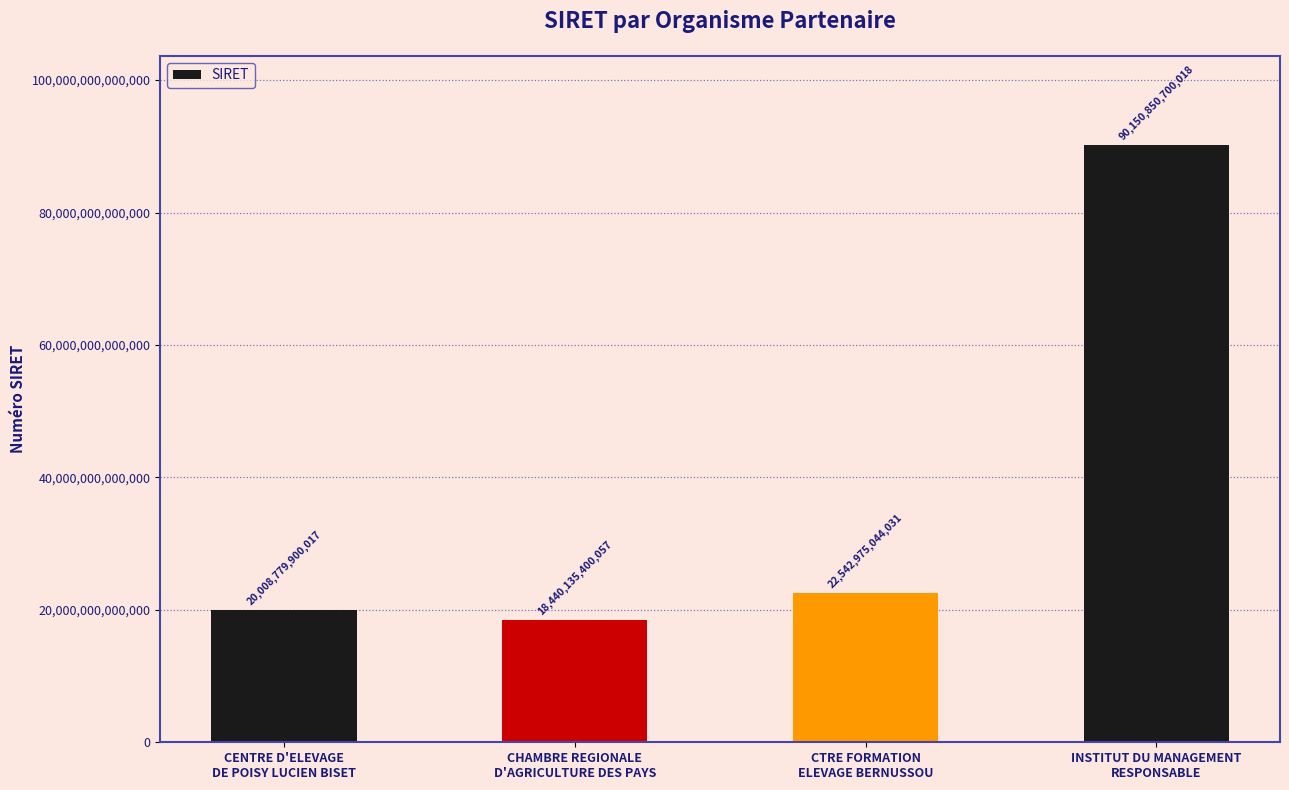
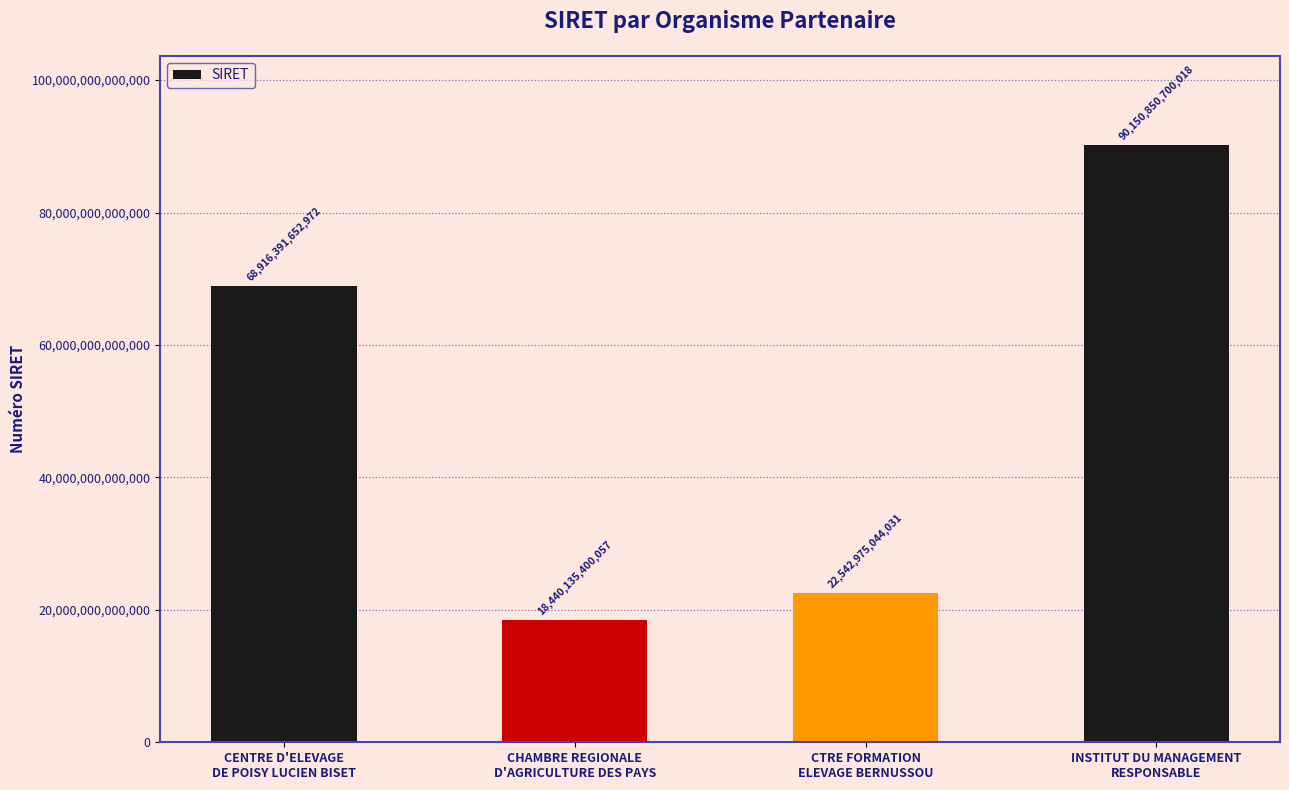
CENTRE D'ELEVAGE DE POISY LUCIEN BISET: 20,008,779,900,017 -> 68,916,391,652,972
